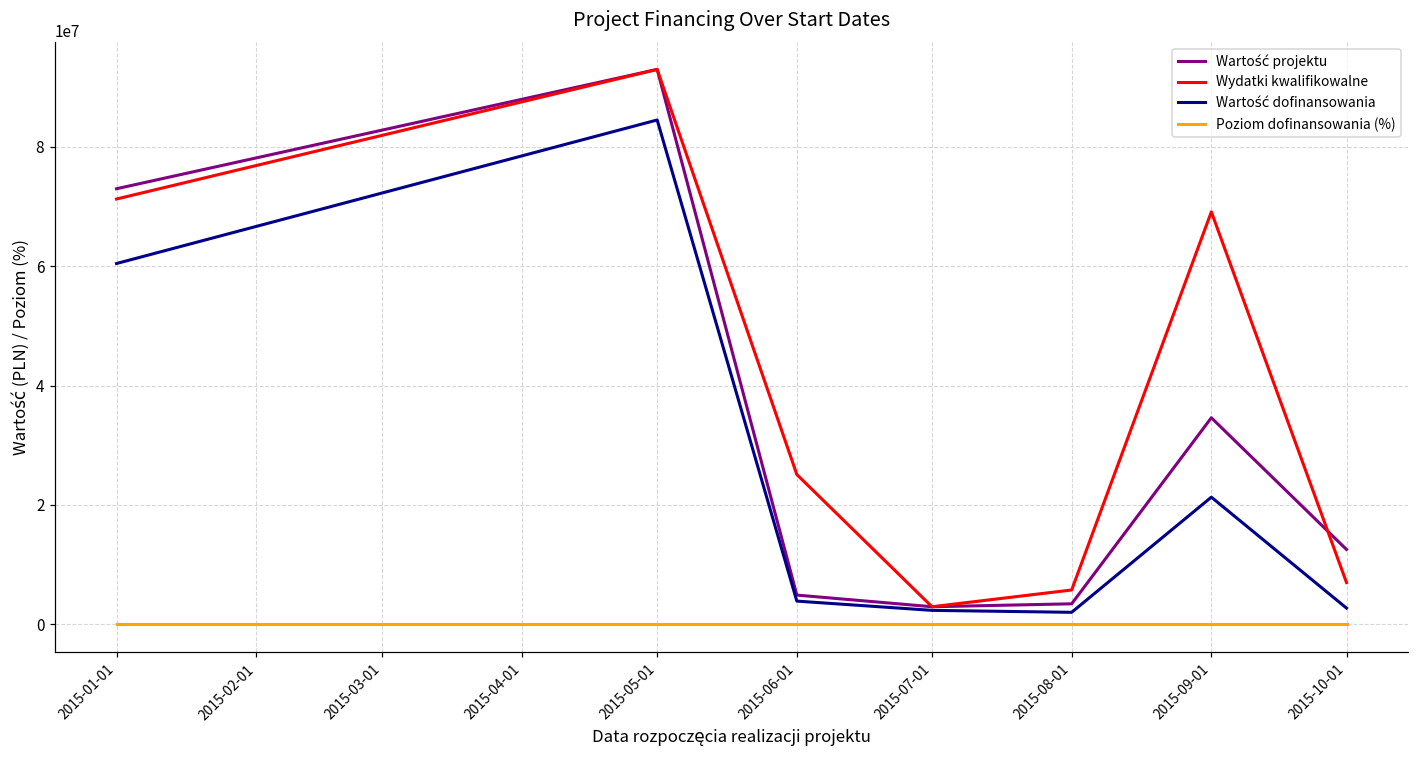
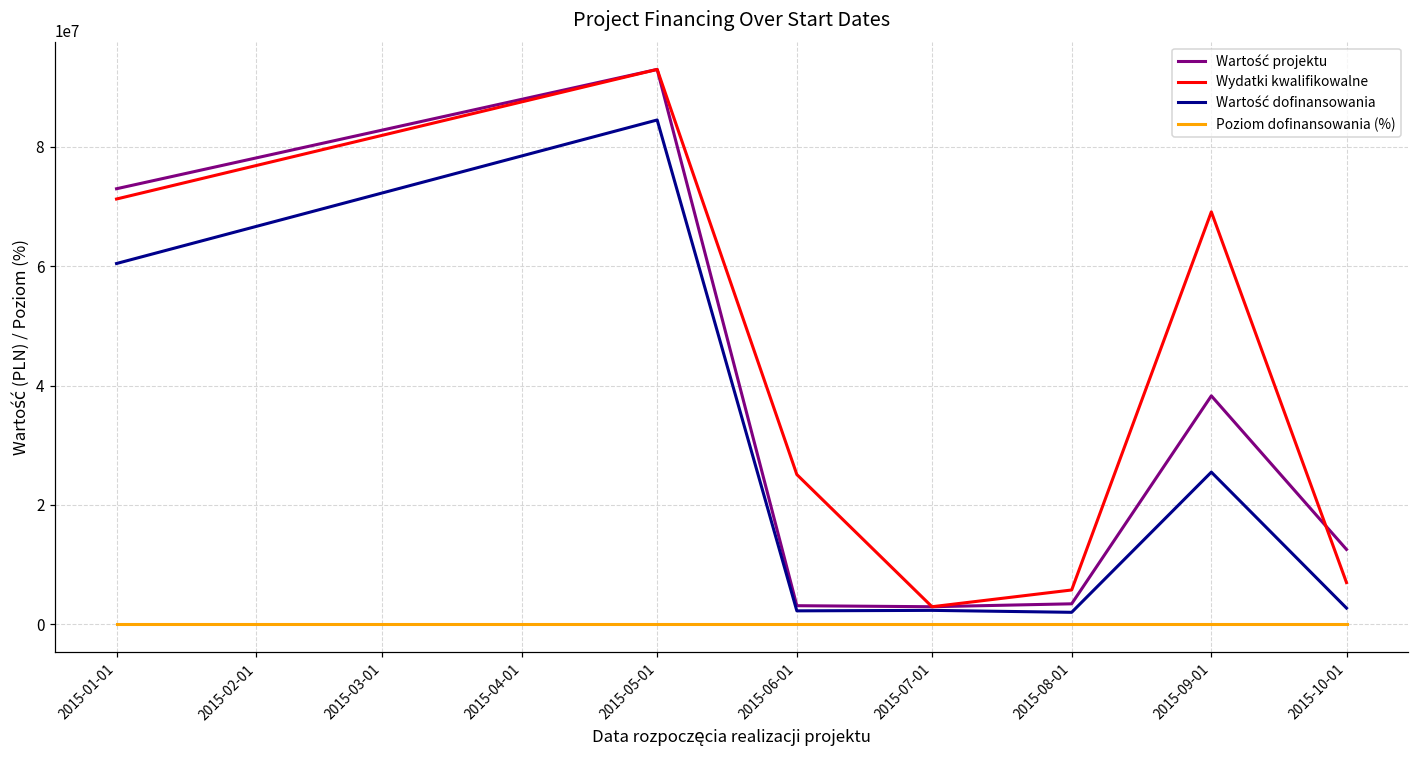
Wartość projektu, 2015-06-01: 5000000 -> 3000000
Wartość dofinansowania, 2015-06-01: 4000000 -> 2000000
Wartość projektu, 2015-09-01: 35000000 -> 38000000
Wartość dofinansowania, 2015-09-01: 21000000 -> 26000000
